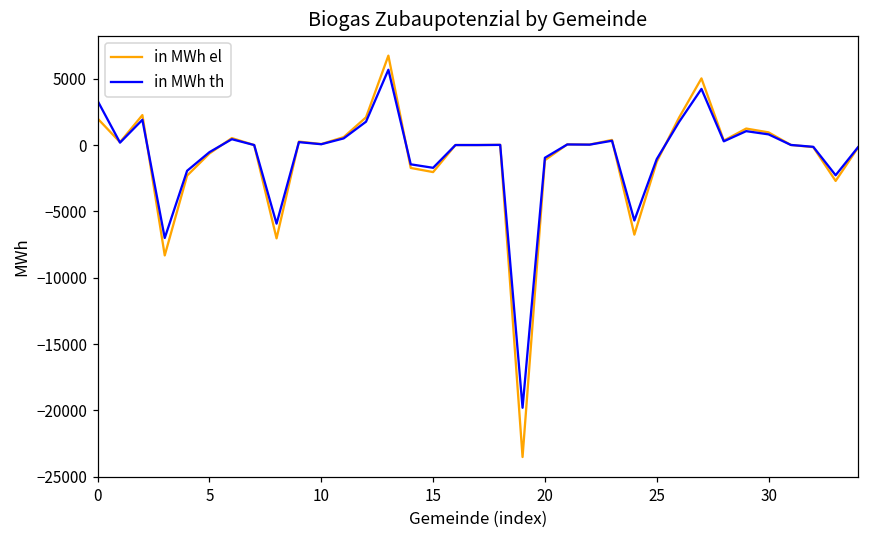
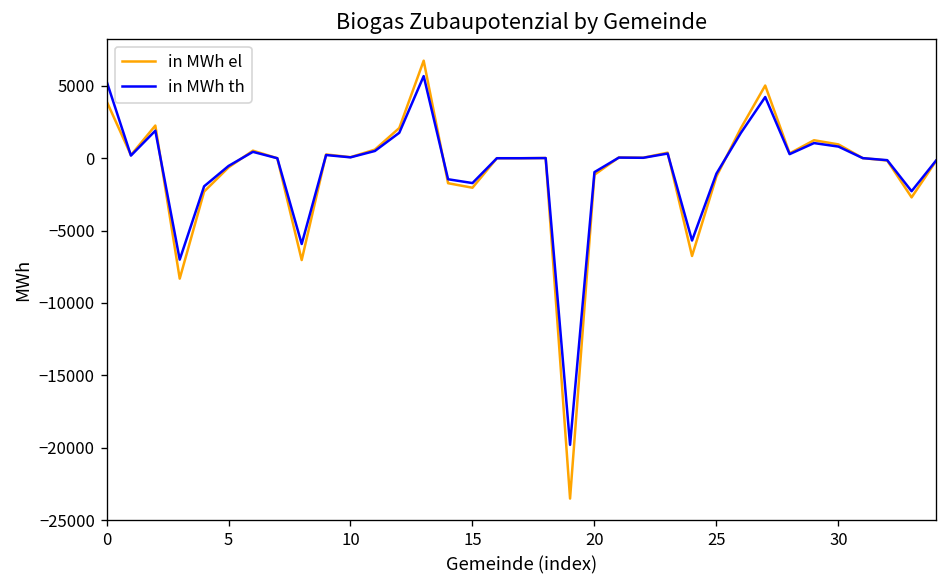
in MWh el, 0: 2000 -> 3900
in MWh th, 0: 3300 -> 5300
